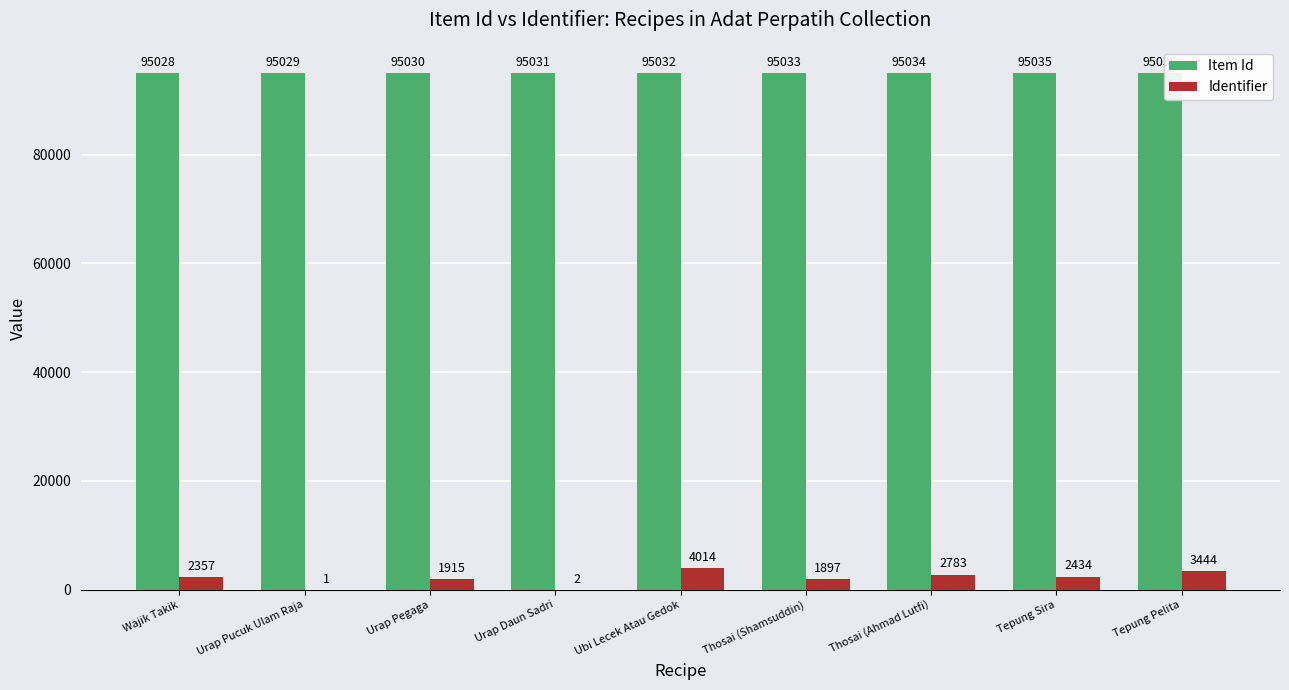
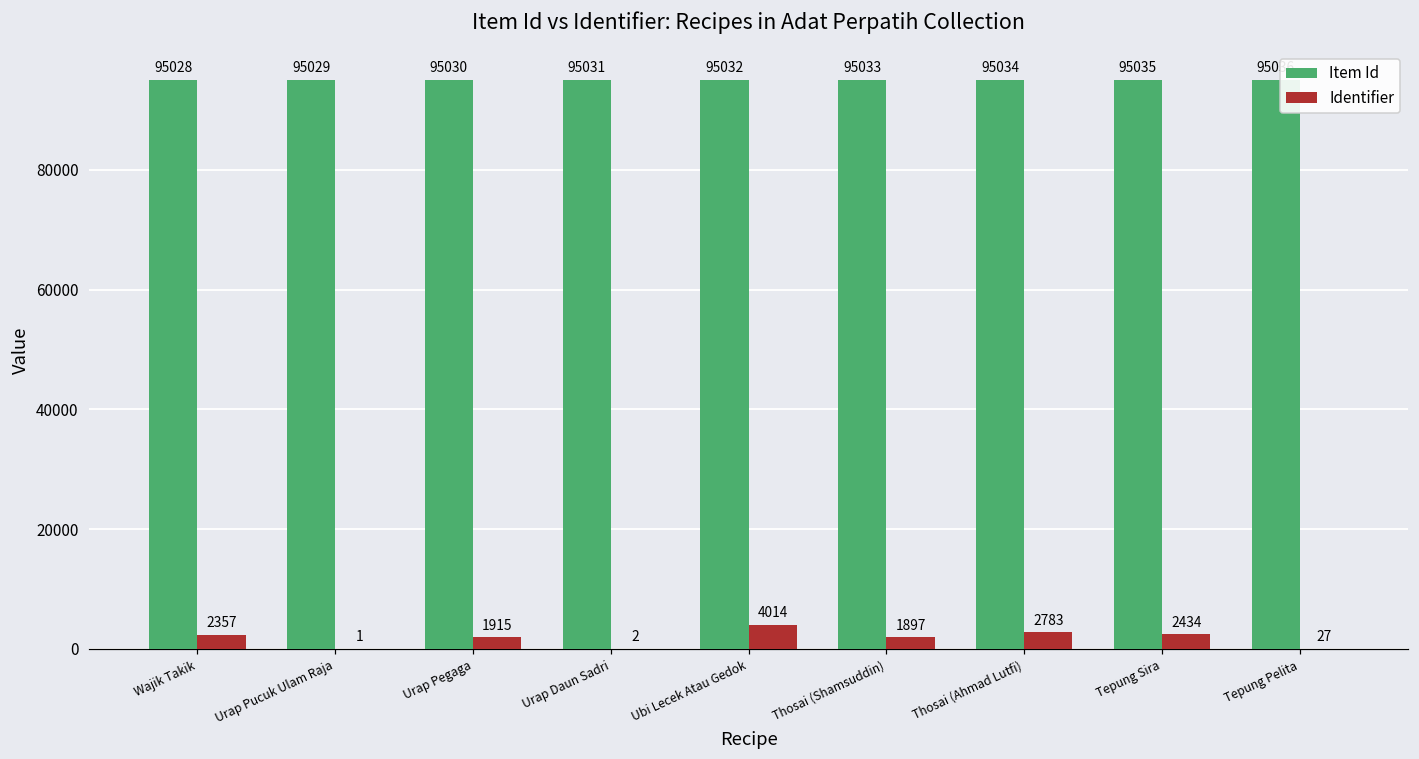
Identifier, Tepung Pelita: 3444 -> 27
